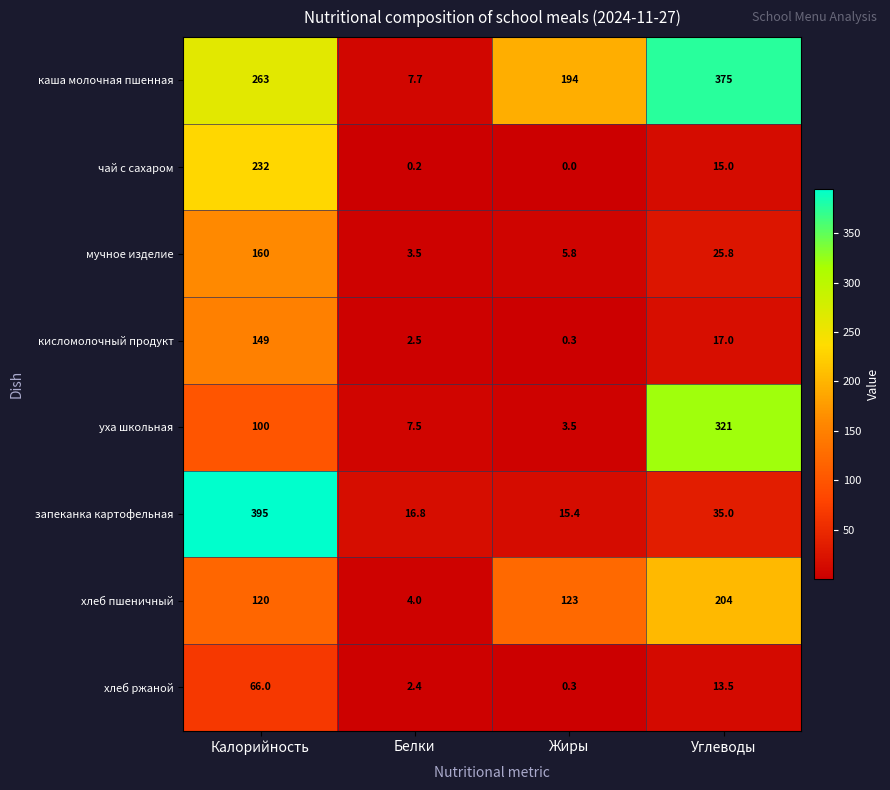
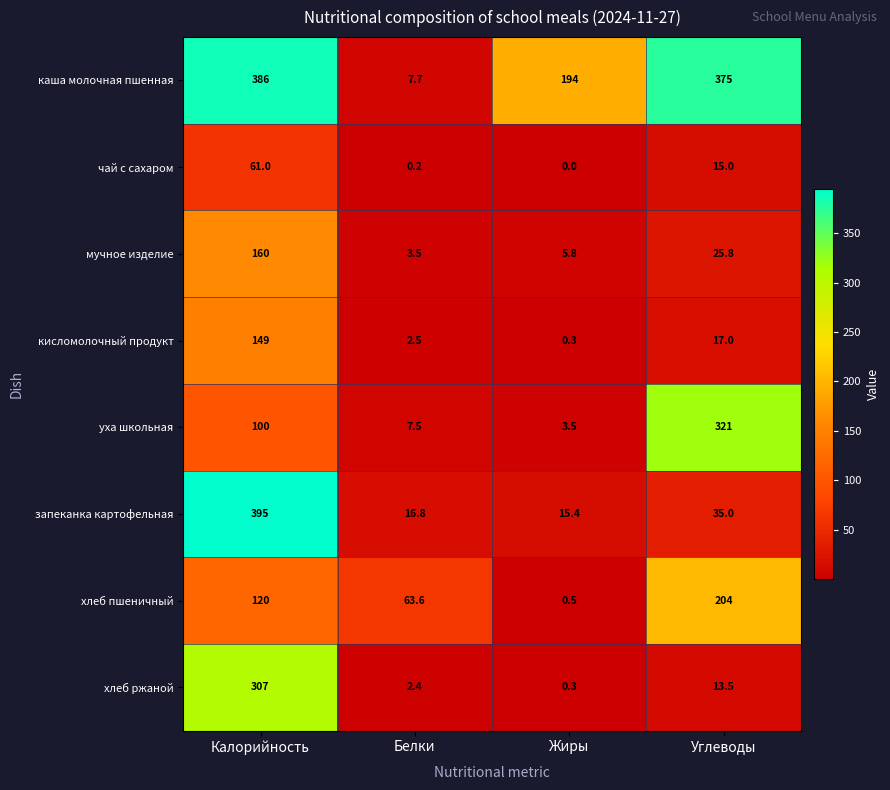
каша молочная пшенная, Калорийность: 263 -> 386
чай с сахаром, Калорийность: 232 -> 61.0
хлеб пшеничный, Белки: 4.0 -> 63.6
хлеб пшеничный, Жиры: 123 -> 0.5
хлеб ржаной, Калорийность: 66.0 -> 307
